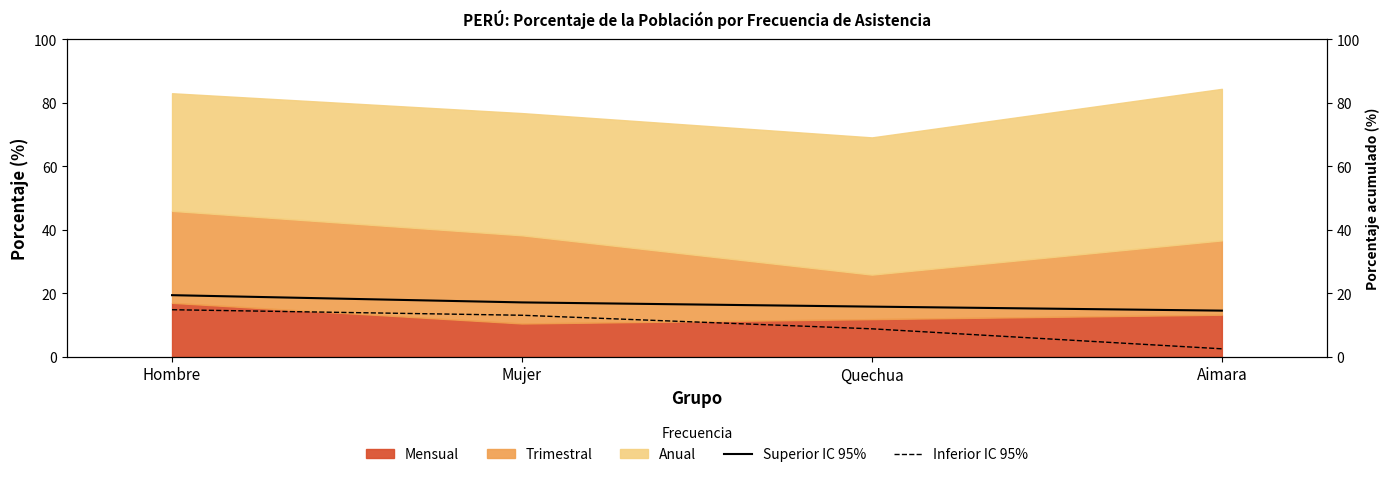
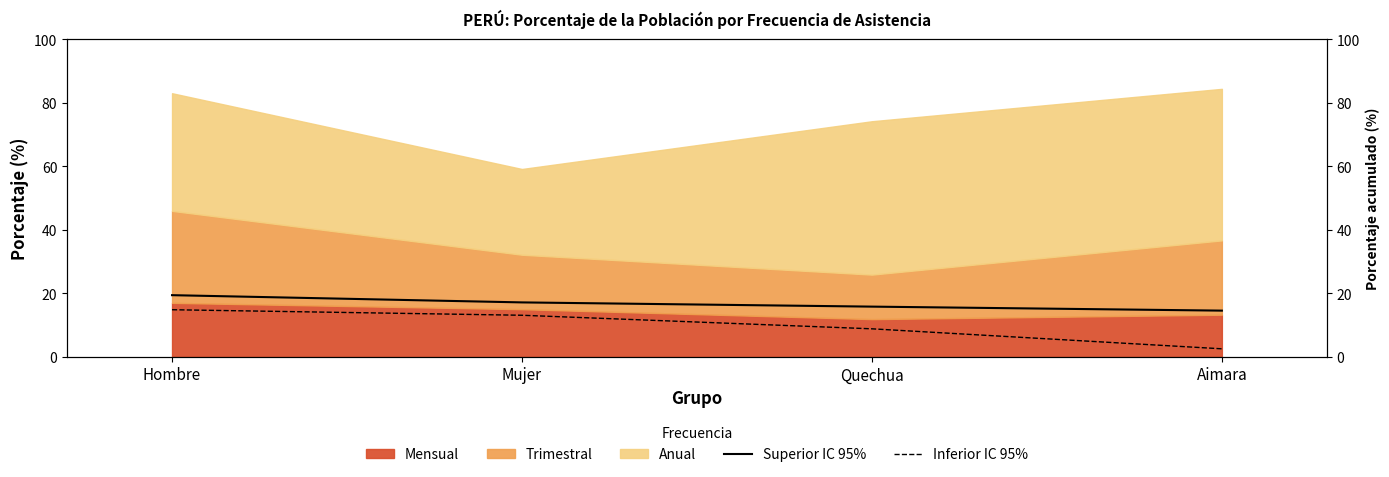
Mensual, Mujer: 10 -> 15
Trimestral, Mujer: 28 -> 17
Anual, Mujer: 38 -> 27
Anual, Quechua: 43 -> 48
